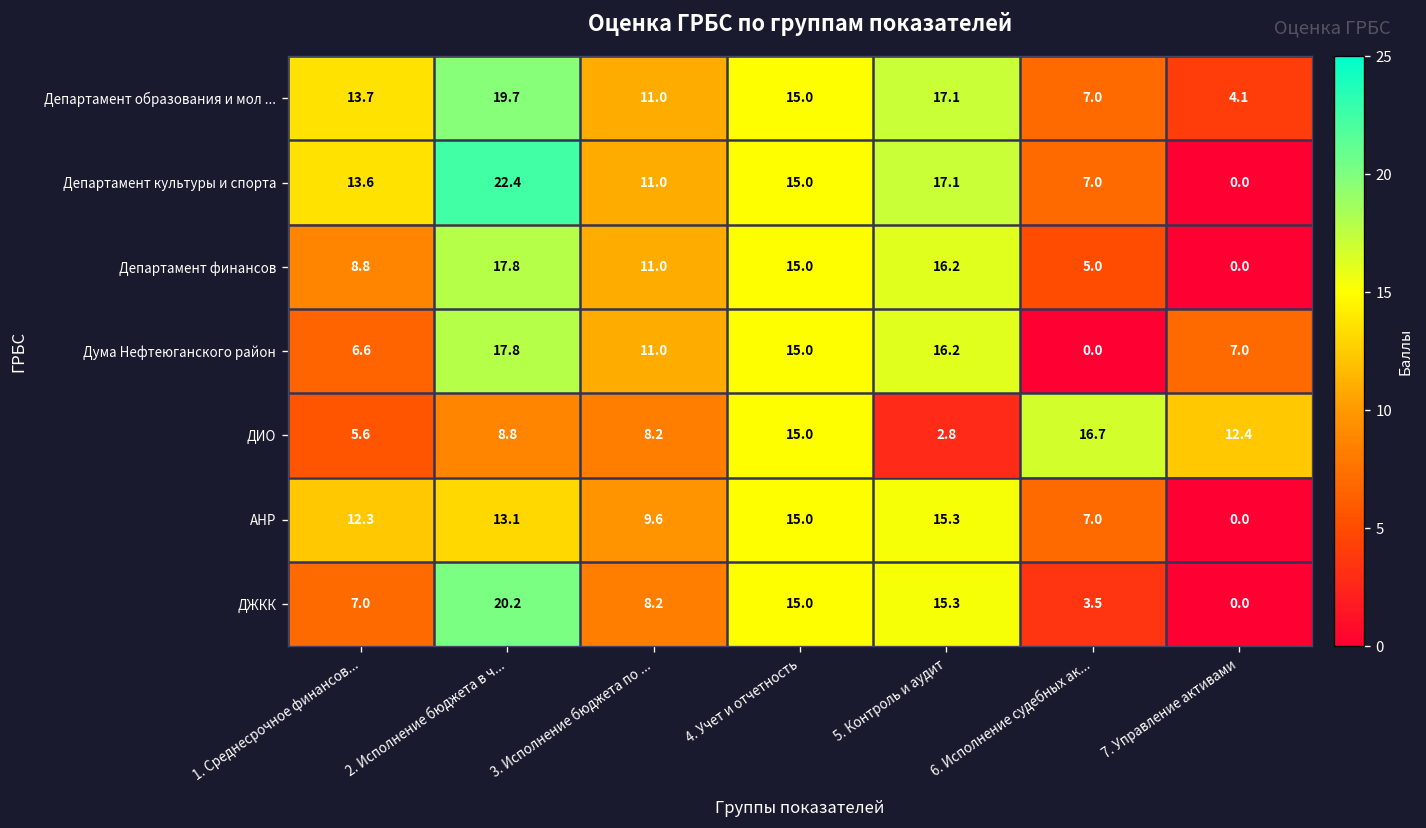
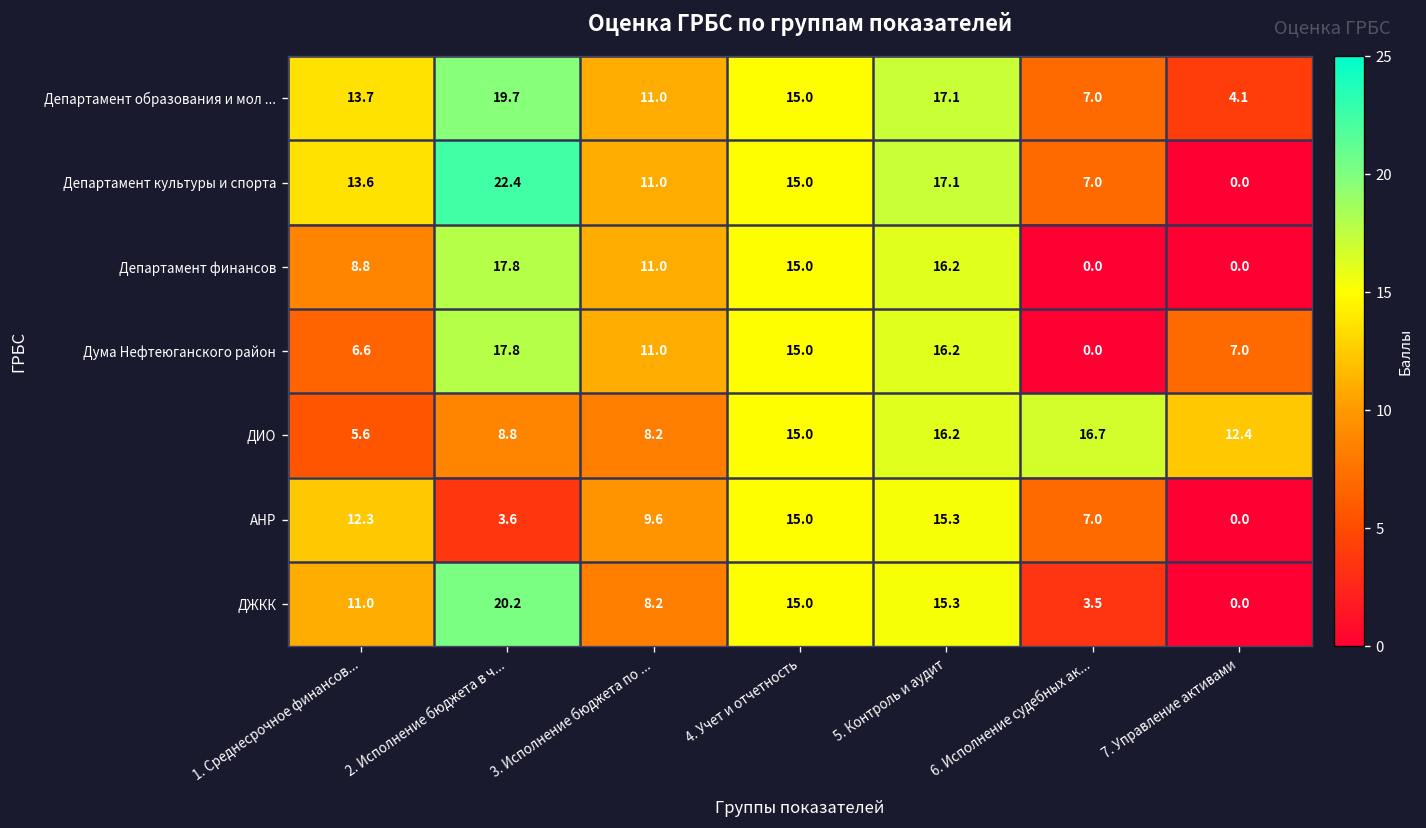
Департамент финансов, 6. Исполнение судебных ак...: 5.0 -> 0.0
ДИО, 5. Контроль и аудит: 2.8 -> 16.2
АНР, 2. Исполнение бюджета в ч...: 13.1 -> 3.6
ДЖКК, 1. Среднесрочное финансов...: 7.0 -> 11.0
